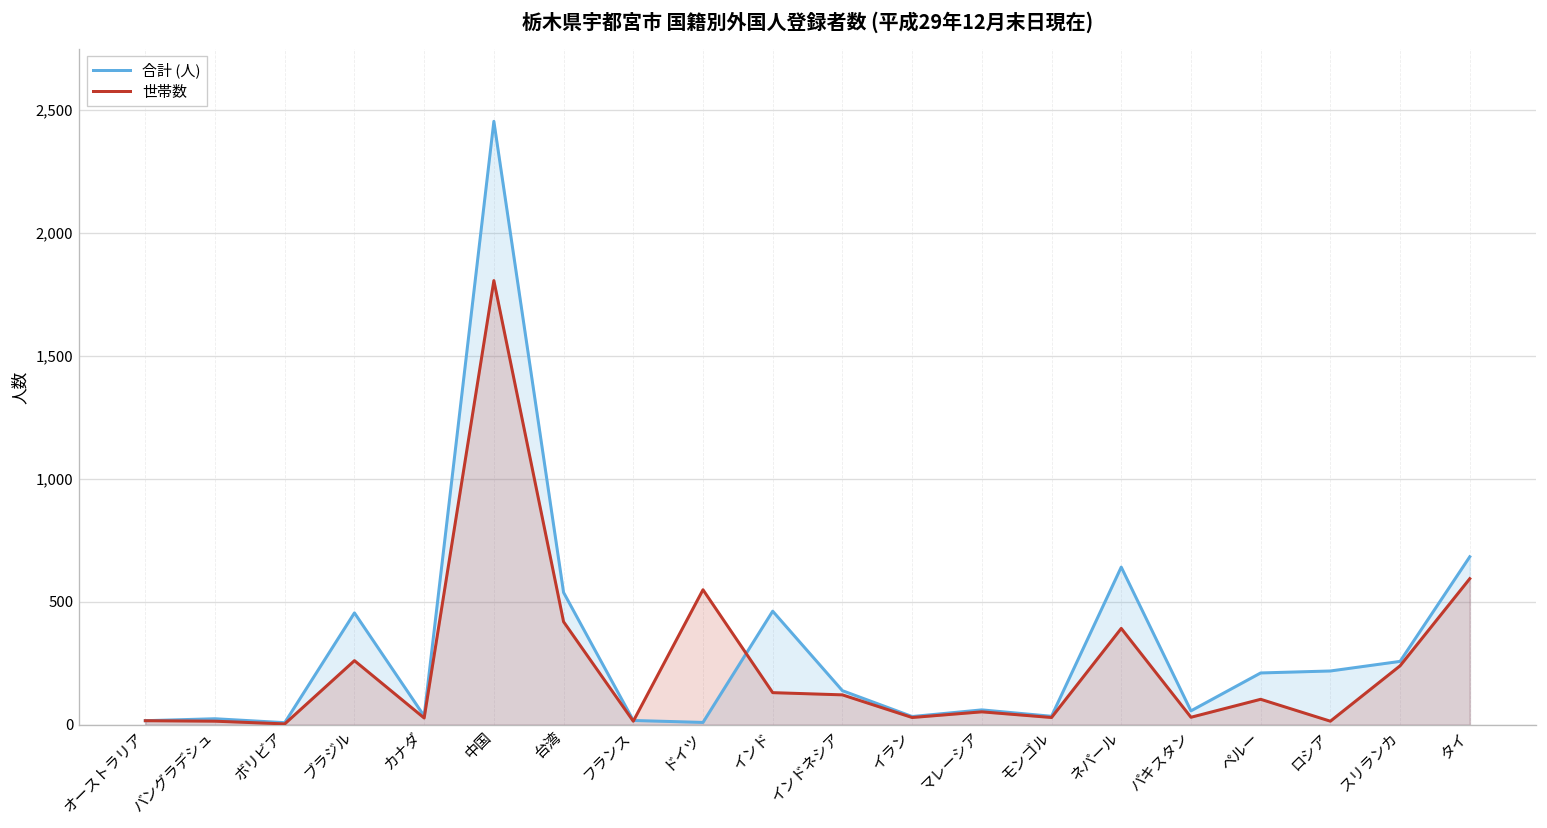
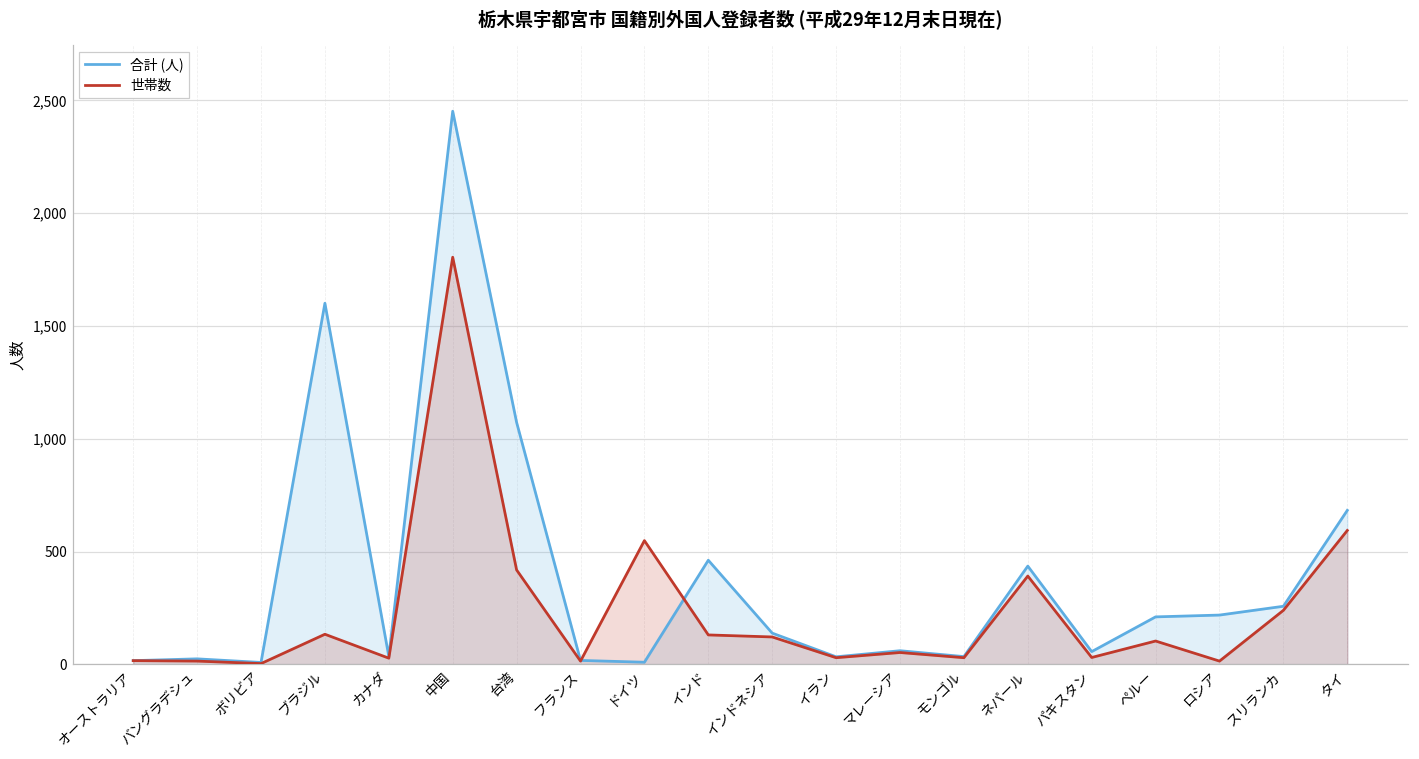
合計 (人), ブラジル: 460 -> 1,600
世帯数, ブラジル: 260 -> 130
合計 (人), 台湾: 540 -> 1,070
合計 (人), ネパール: 640 -> 440
